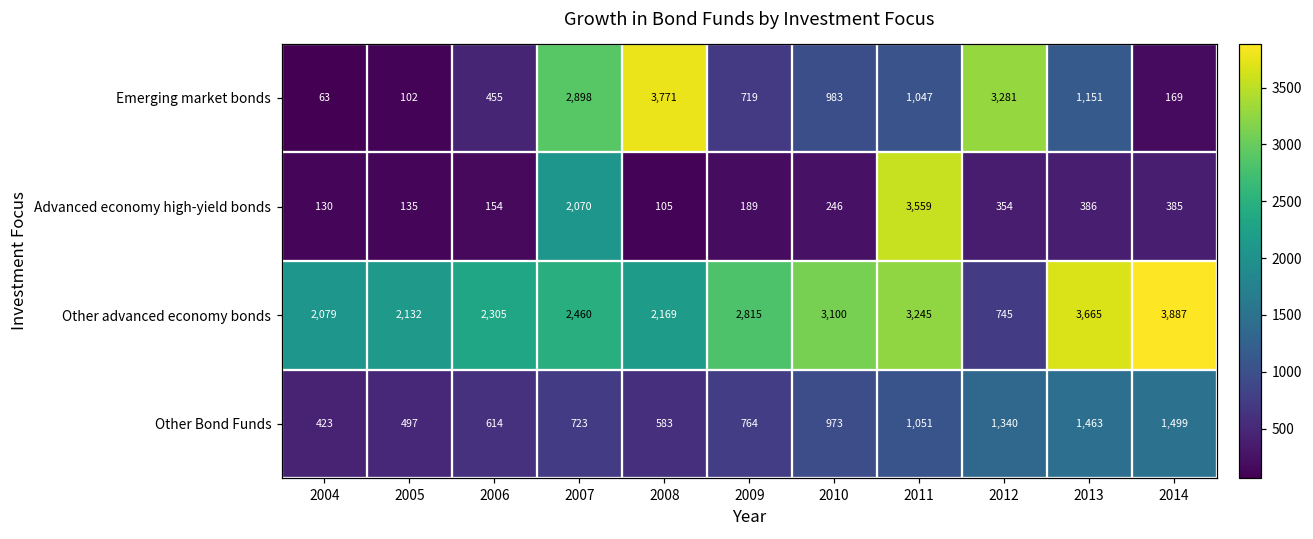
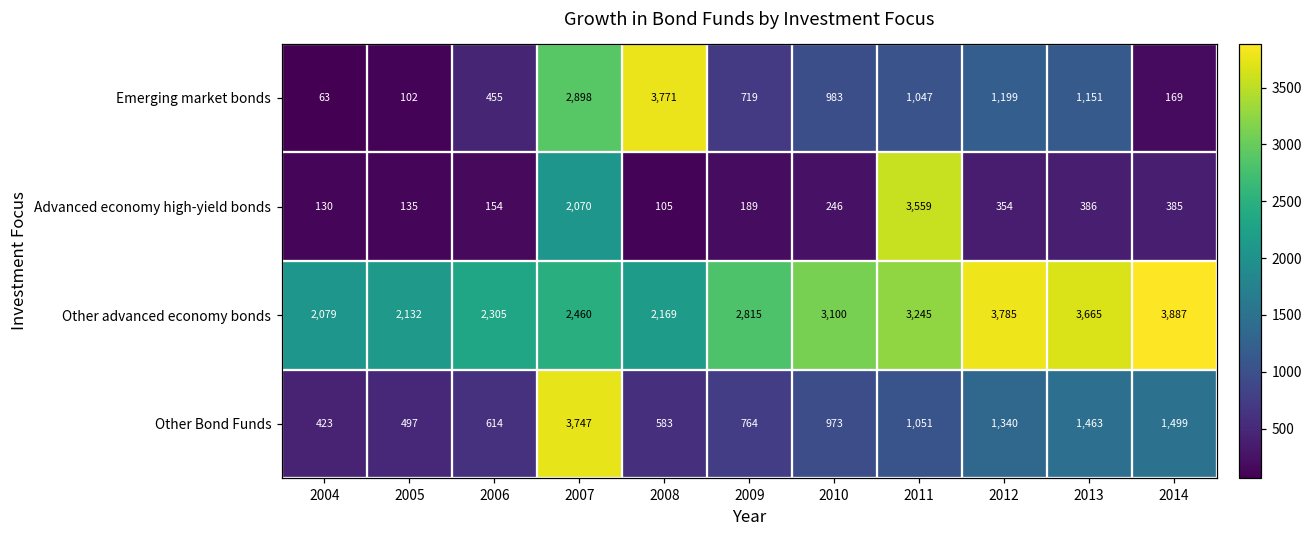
Emerging market bonds, 2012: 3,281 -> 1,199
Other advanced economy bonds, 2012: 745 -> 3,785
Other Bond Funds, 2007: 723 -> 3,747
